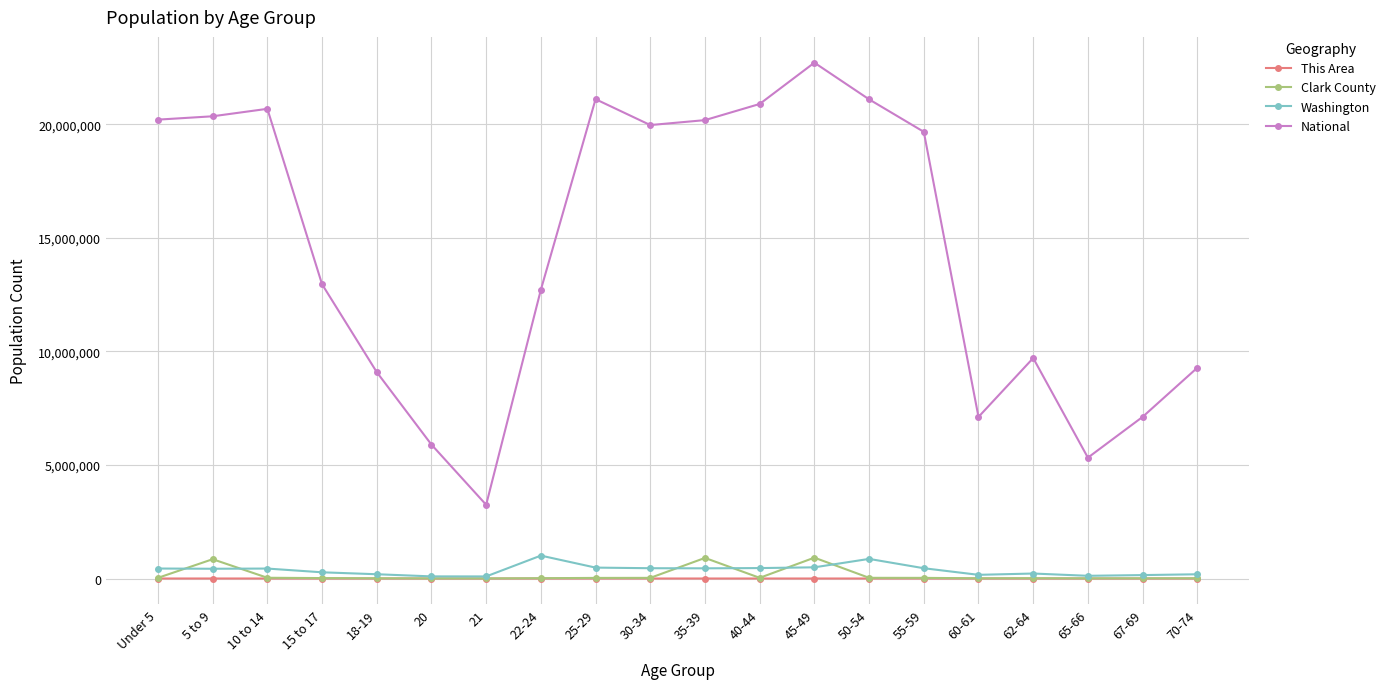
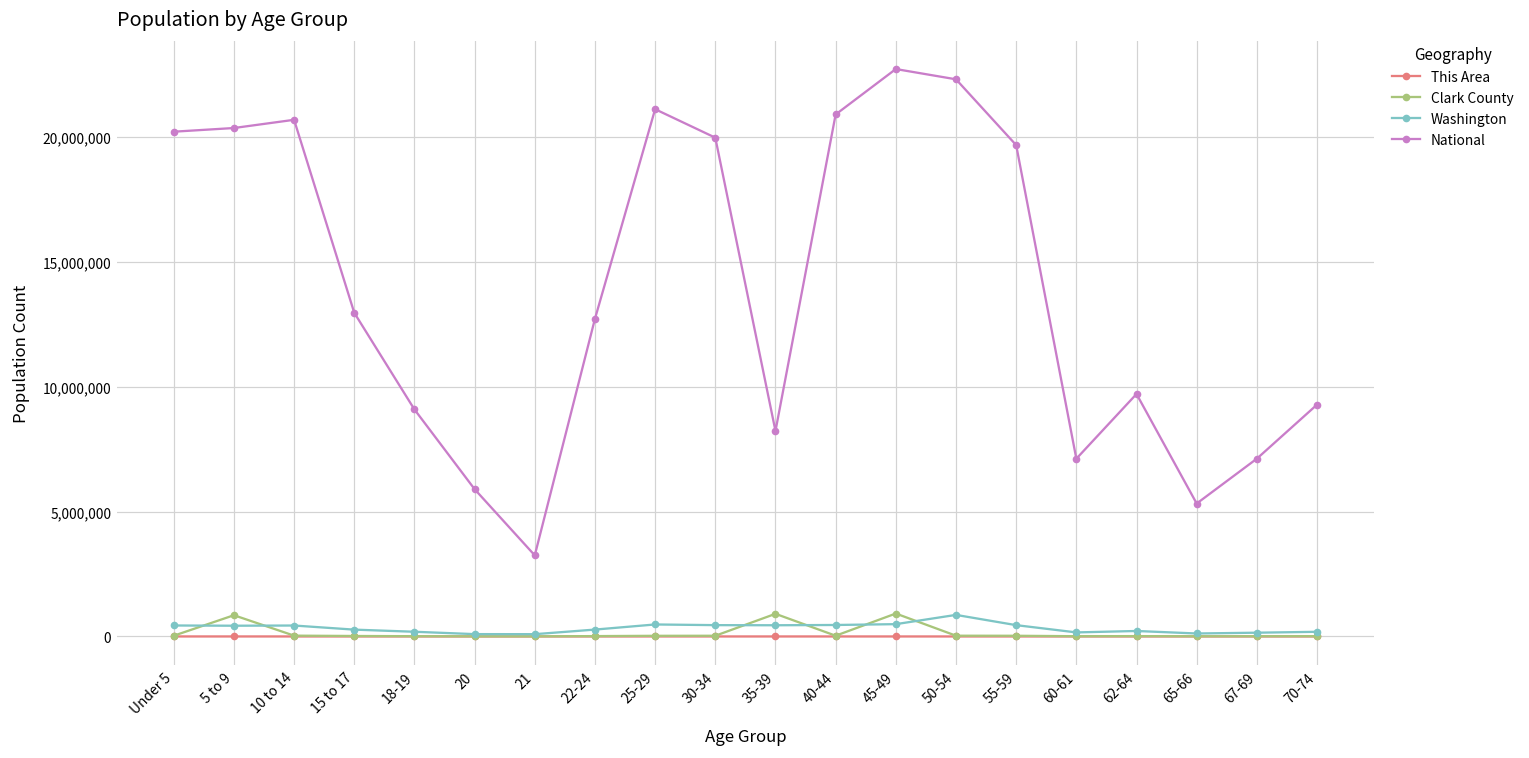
Washington, 22-24: 1,000,000 -> 300,000
National, 35-39: 20,200,000 -> 8,200,000
National, 50-54: 21,100,000 -> 22,300,000
